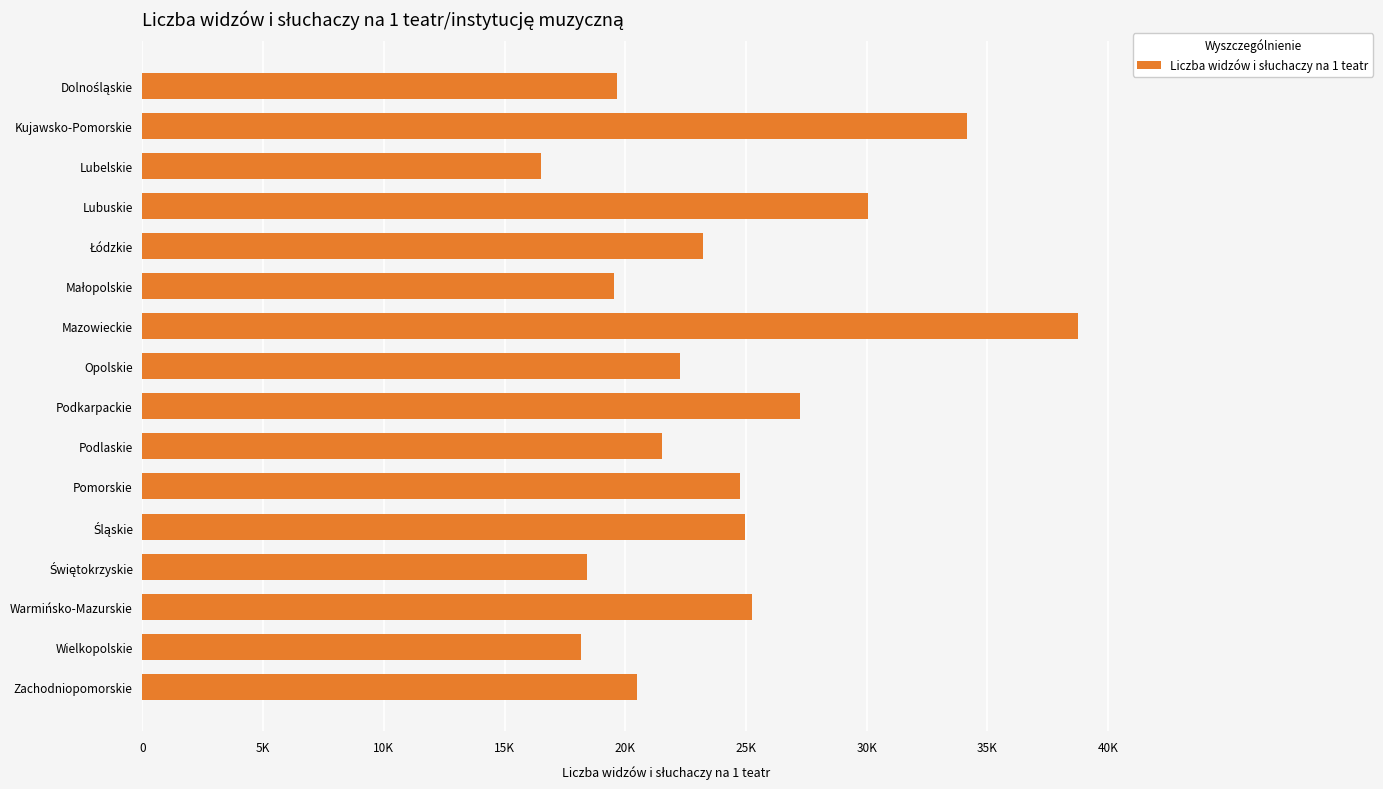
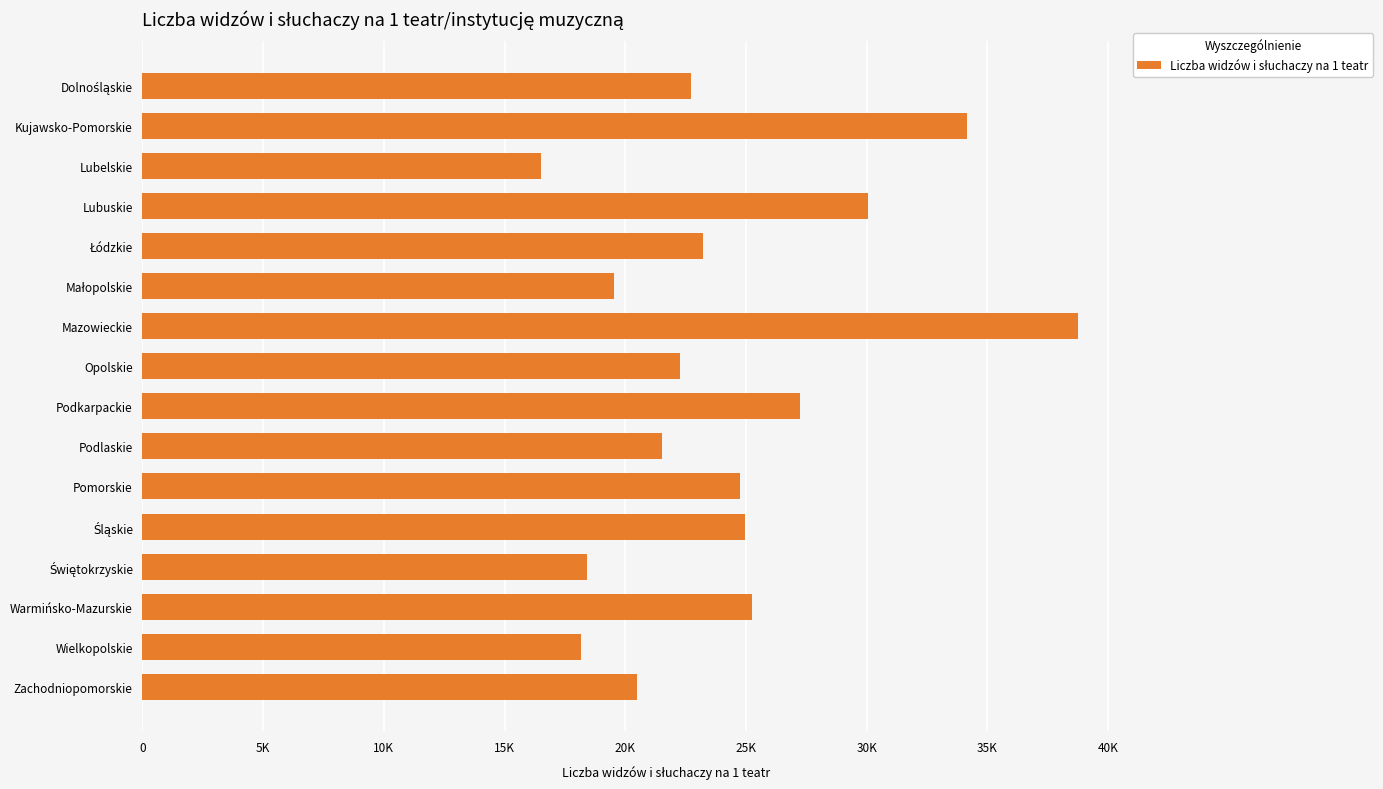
Dolnośląskie: 19600 -> 22700
